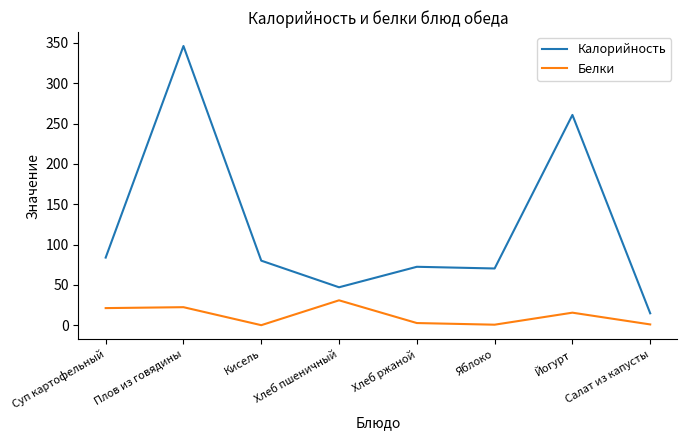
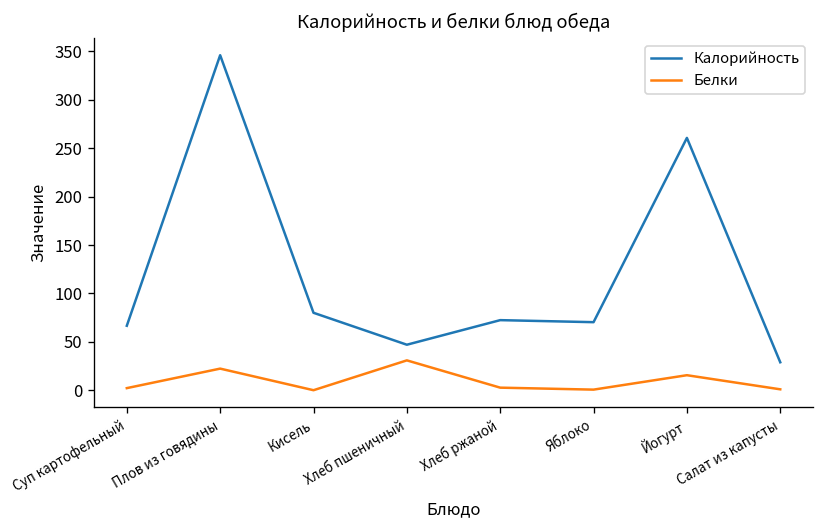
Калорийность, Суп картофельный: 80 -> 70
Белки, Суп картофельный: 20 -> 0
Калорийность, Салат из капусты: 10 -> 30
